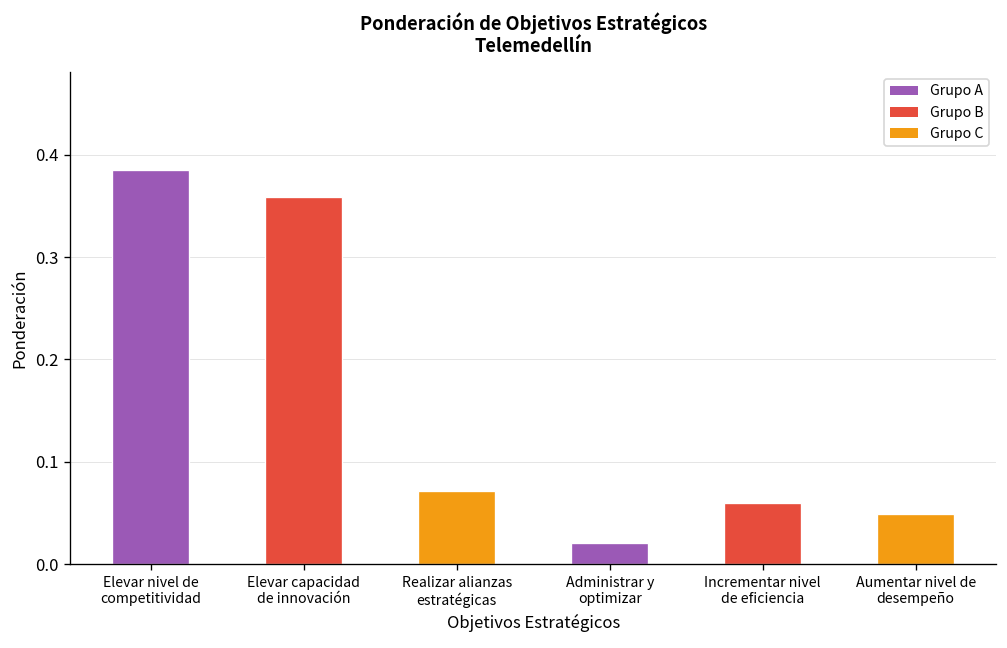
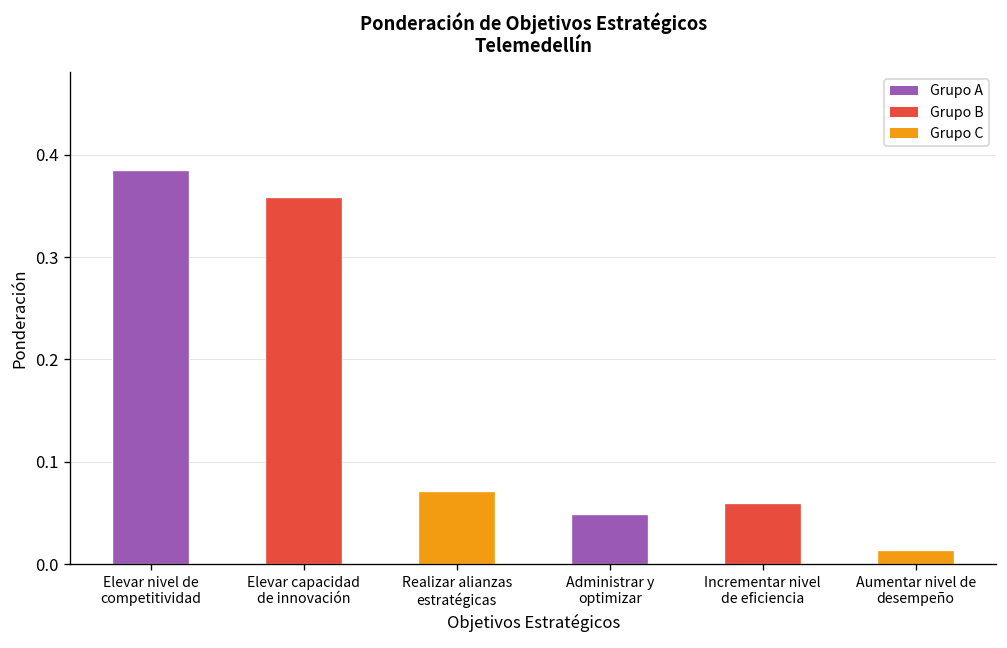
Administrar y optimizar: 0.02 -> 0.05
Aumentar nivel de desempeño: 0.05 -> 0.01
